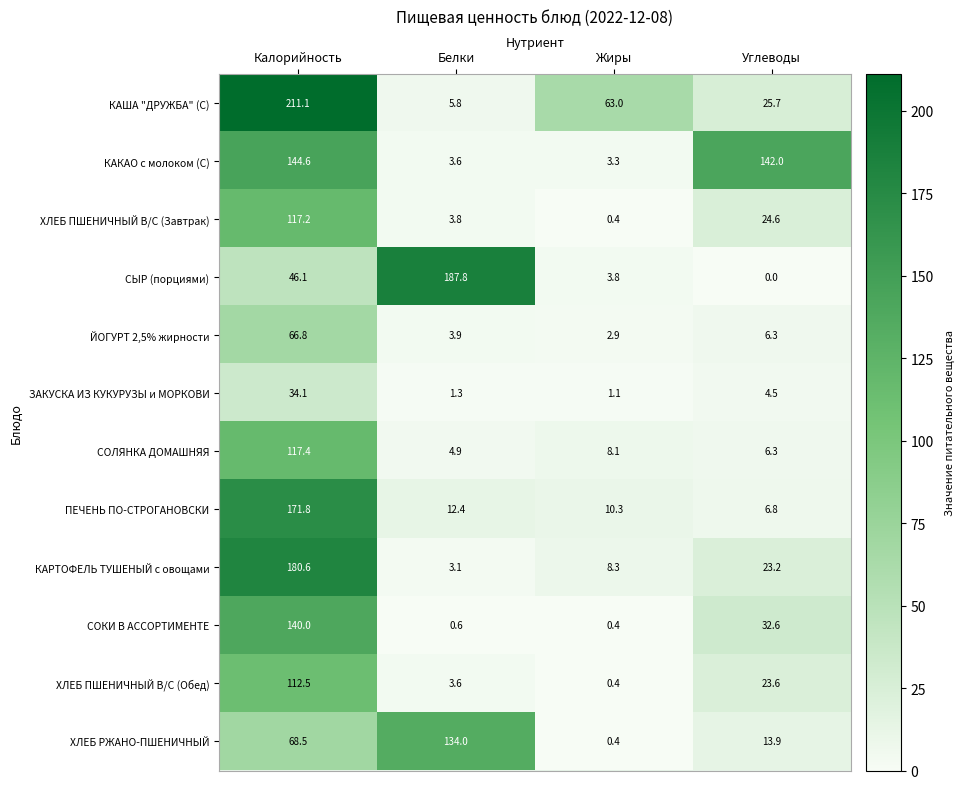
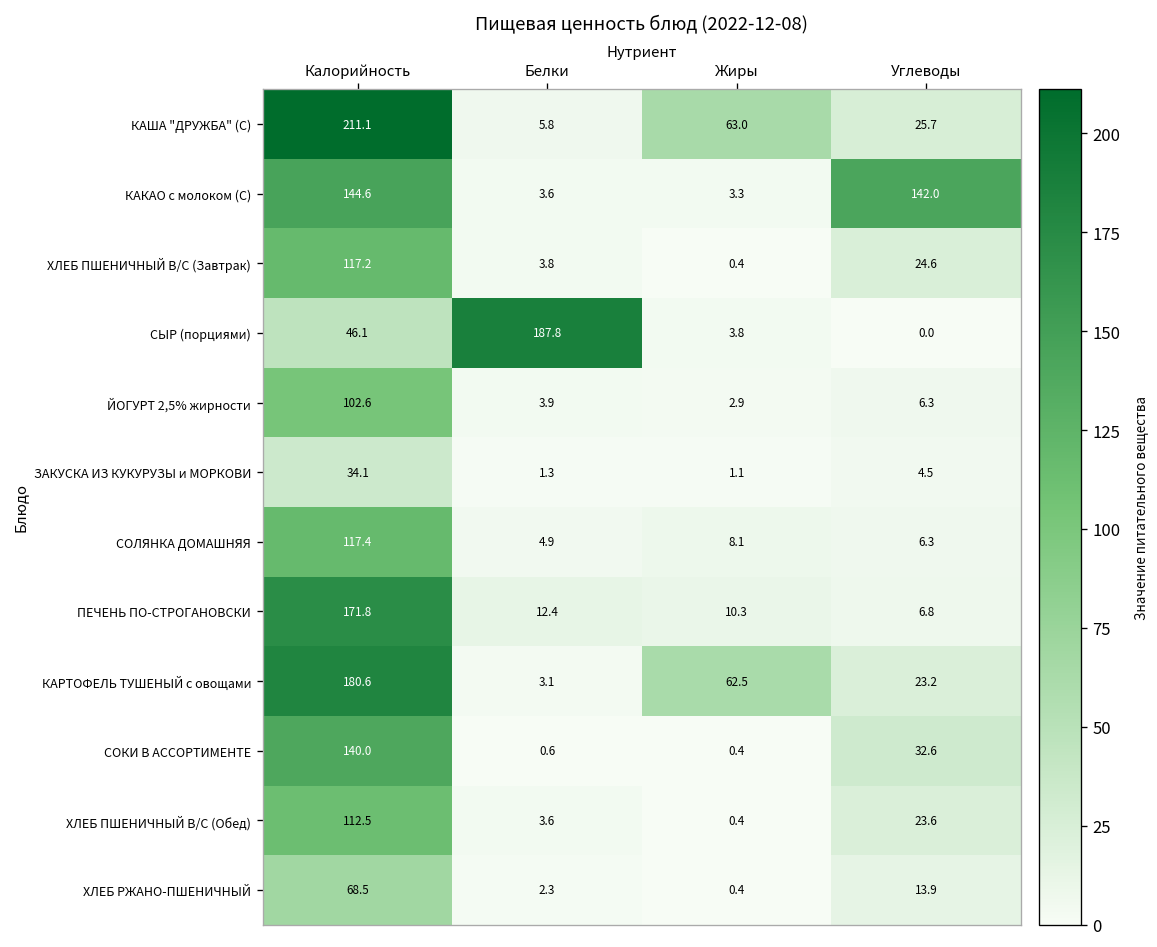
ЙОГУРТ 2,5% жирности, Калорийность: 66.8 -> 102.6
КАРТОФЕЛЬ ТУШЕНЫЙ с овощами, Жиры: 8.3 -> 62.5
ХЛЕБ РЖАНО-ПШЕНИЧНЫЙ, Белки: 134.0 -> 2.3
